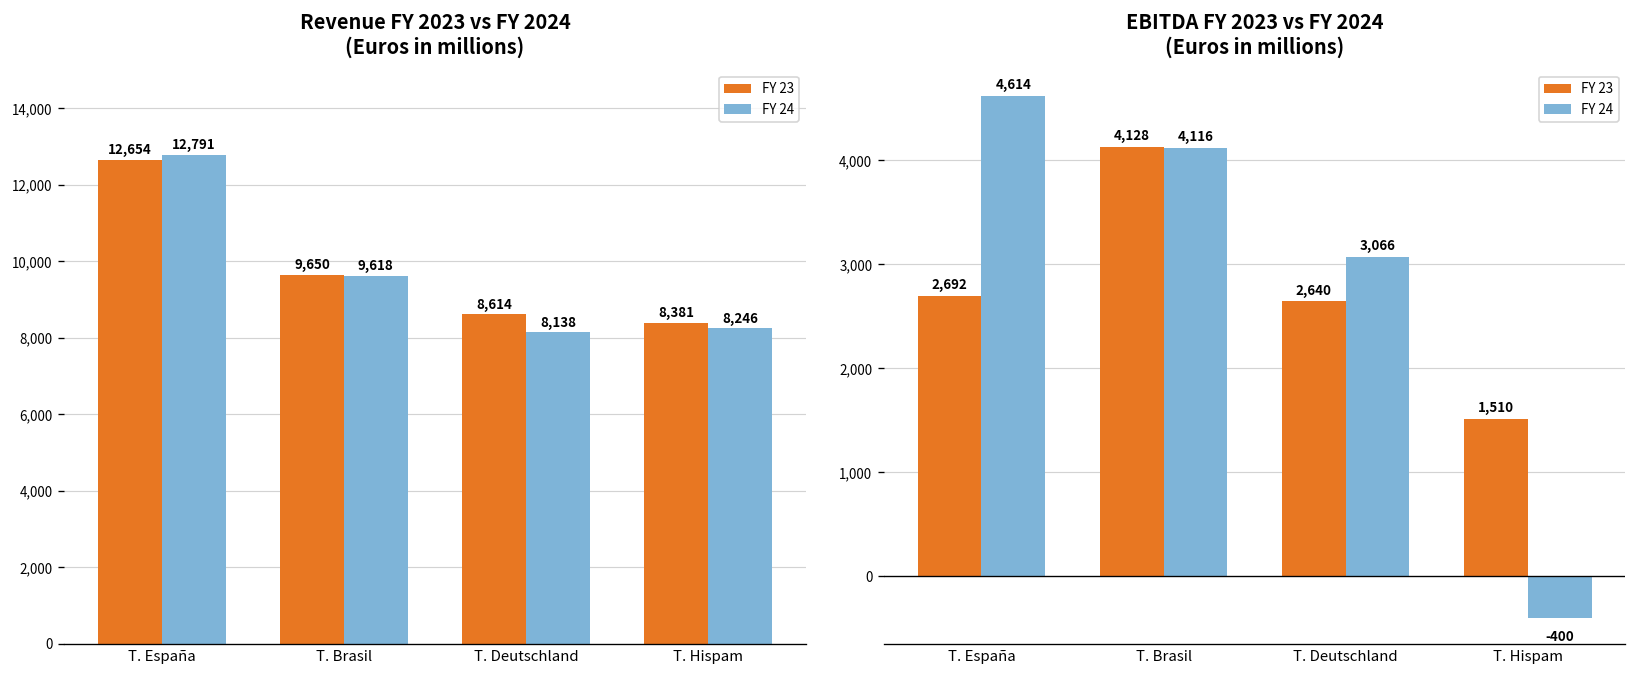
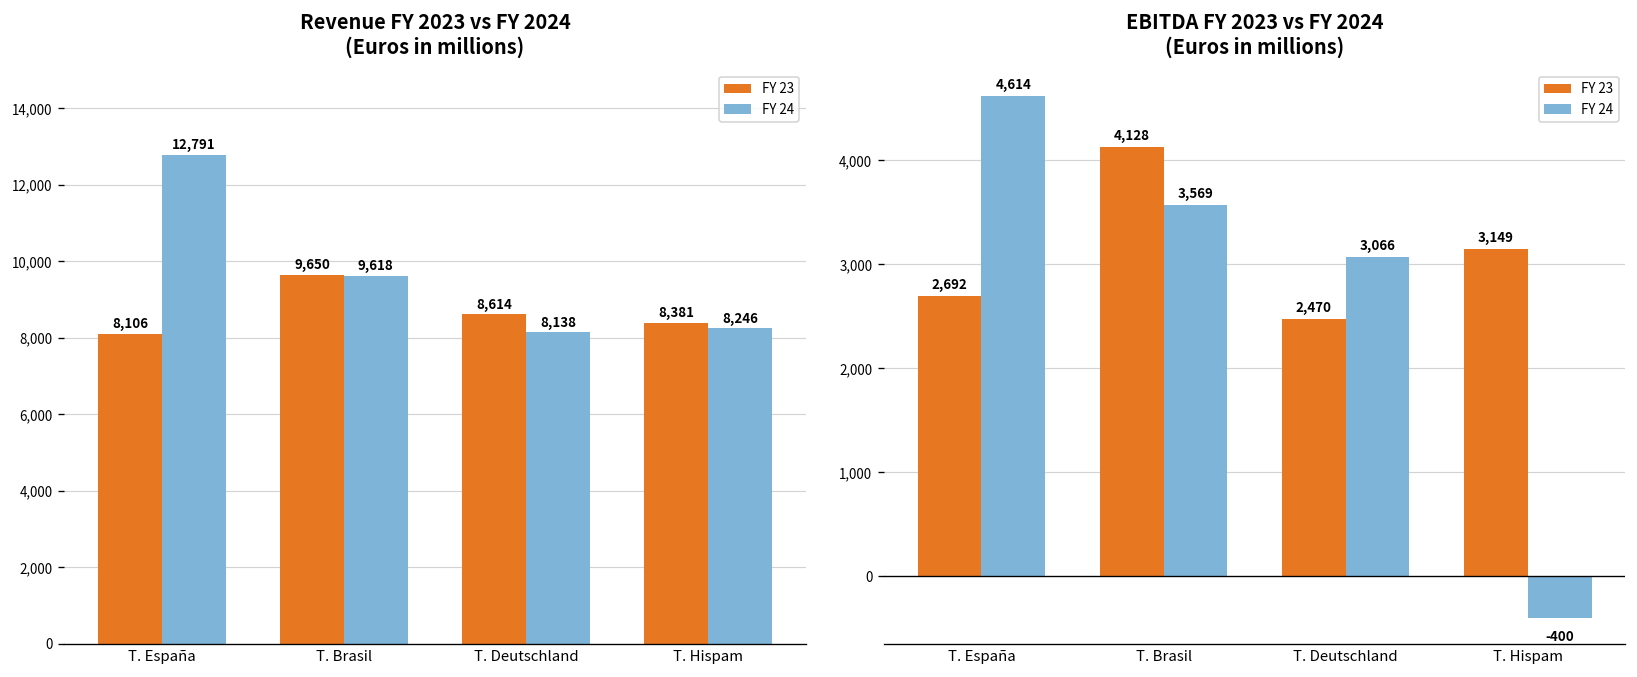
Revenue FY 2023 vs FY 2024 (Euros in millions), FY 23, T. España: 12,654 -> 8,106
EBITDA FY 2023 vs FY 2024 (Euros in millions), FY 24, T. Brasil: 4,116 -> 3,569
EBITDA FY 2023 vs FY 2024 (Euros in millions), FY 23, T. Deutschland: 2,640 -> 2,470
EBITDA FY 2023 vs FY 2024 (Euros in millions), FY 23, T. Hispam: 1,510 -> 3,149
